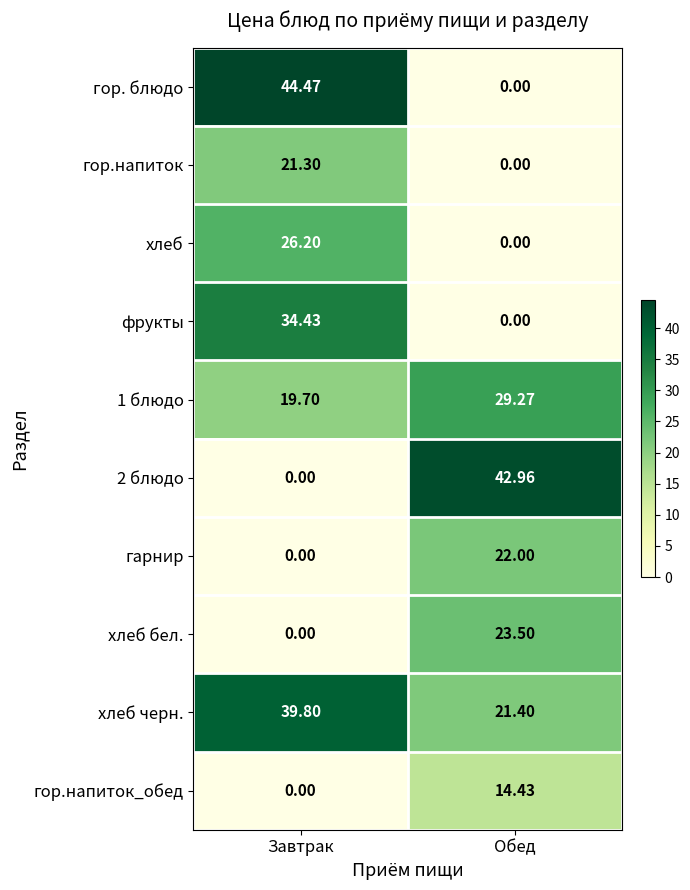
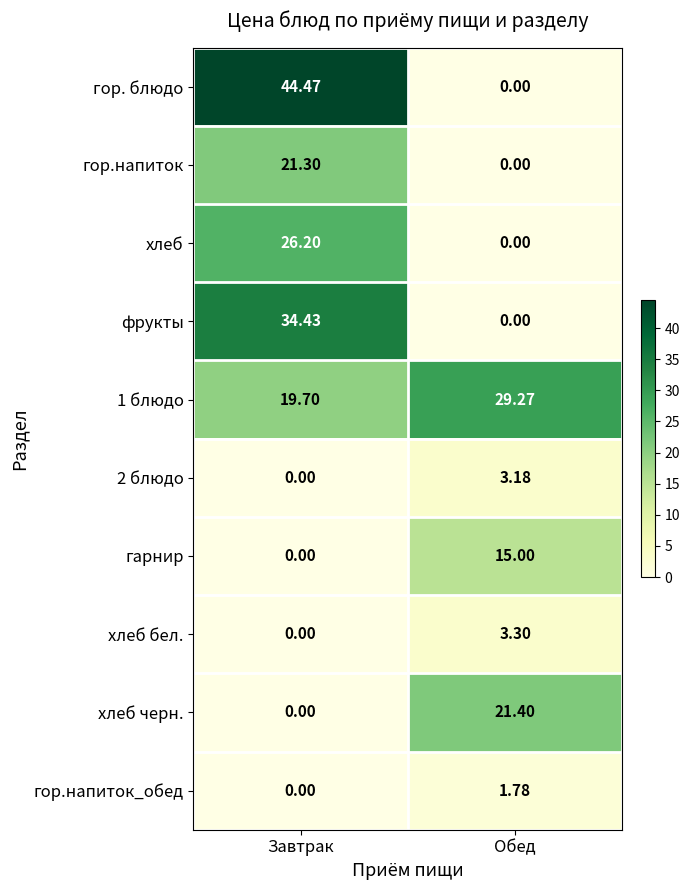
2 блюдо, Обед: 42.96 -> 3.18
гарнир, Обед: 22.00 -> 15.00
хлеб бел., Обед: 23.50 -> 3.30
хлеб черн., Завтрак: 39.80 -> 0.00
гор.напиток_обед, Обед: 14.43 -> 1.78
